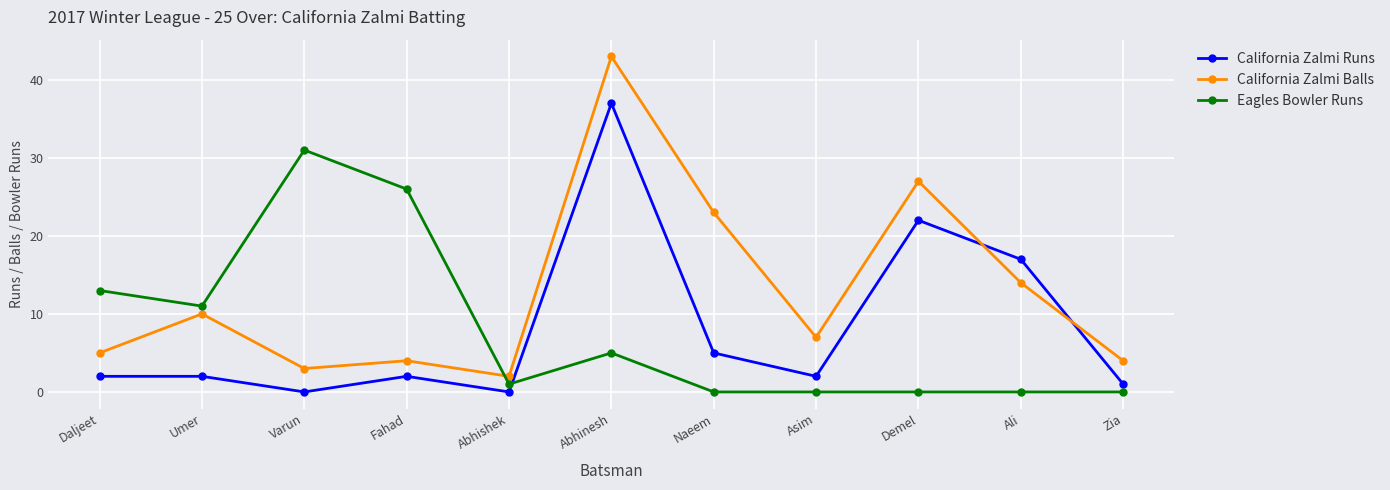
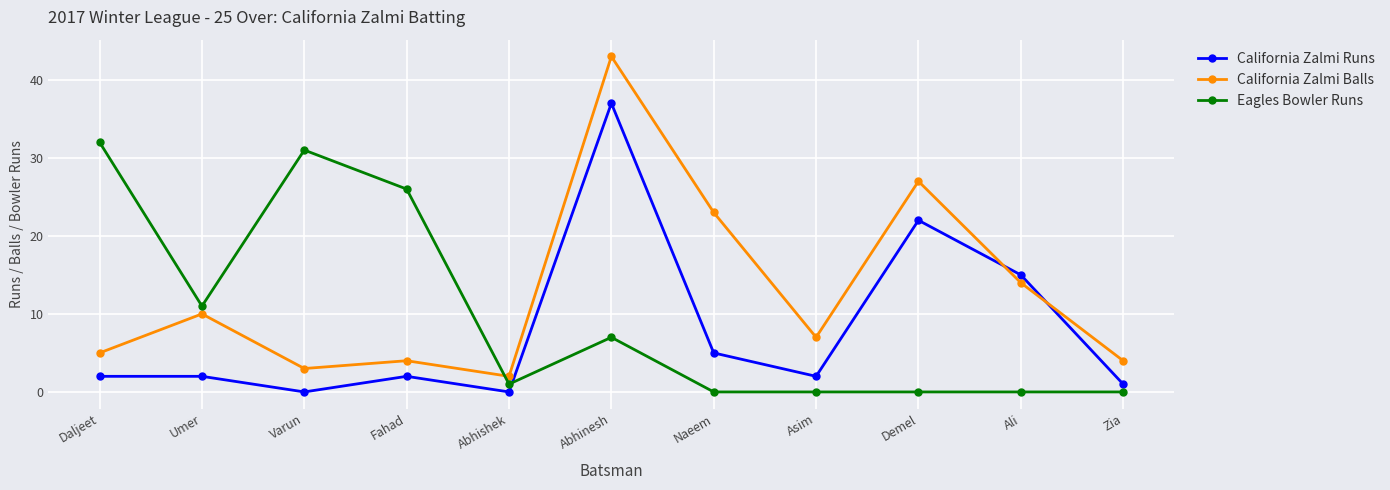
Eagles Bowler Runs, Daljeet: 13 -> 32
Eagles Bowler Runs, Abhinesh: 5 -> 7
California Zalmi Runs, Ali: 17 -> 15
